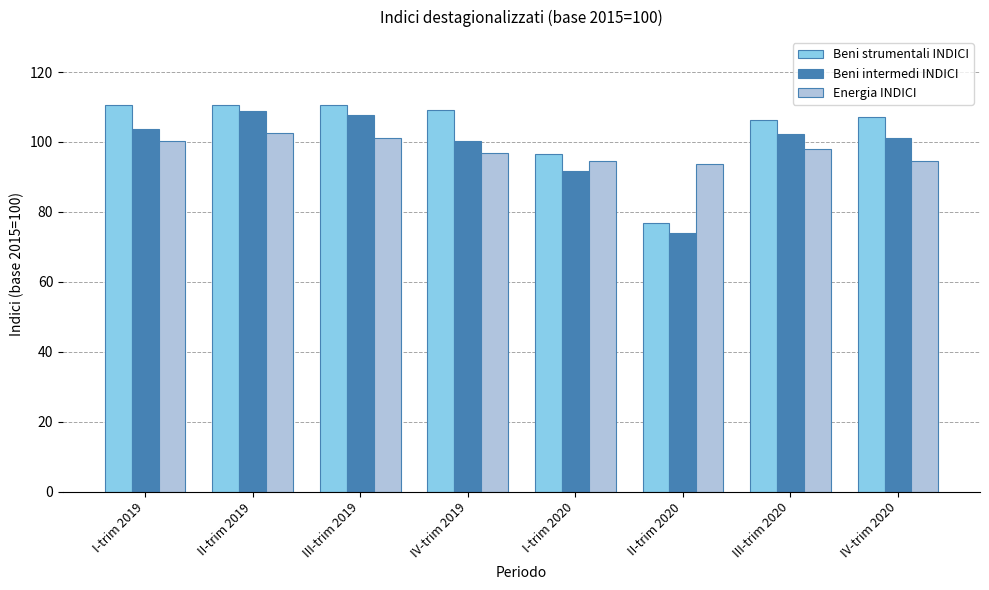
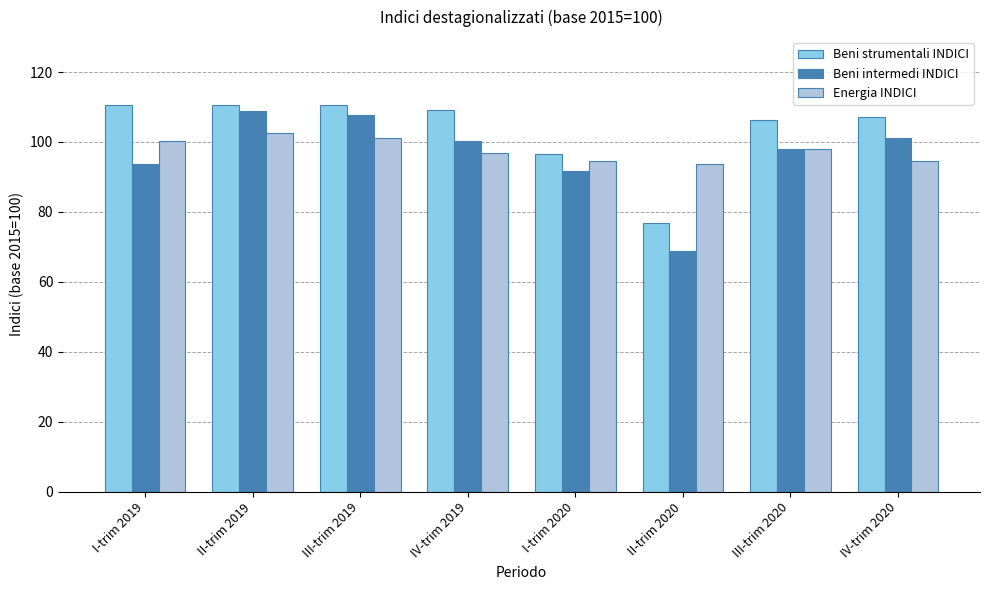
Beni intermedi INDICI, I-trim 2019: 104 -> 94
Beni intermedi INDICI, II-trim 2020: 74 -> 69
Beni intermedi INDICI, III-trim 2020: 102 -> 98
